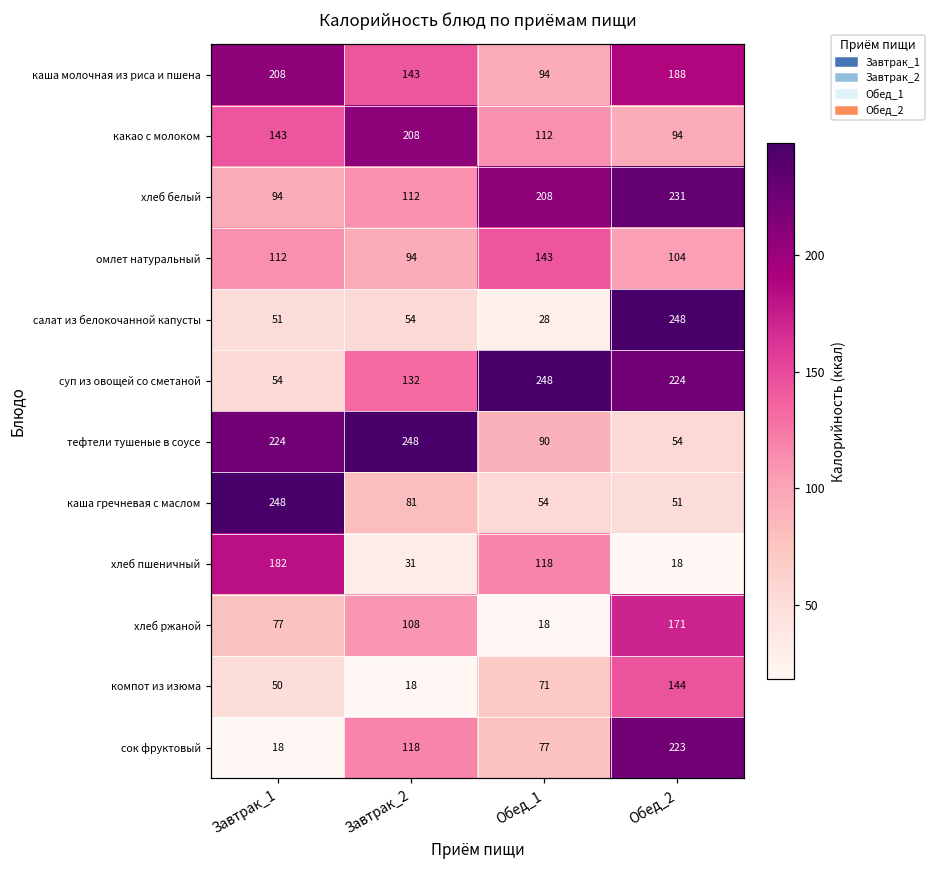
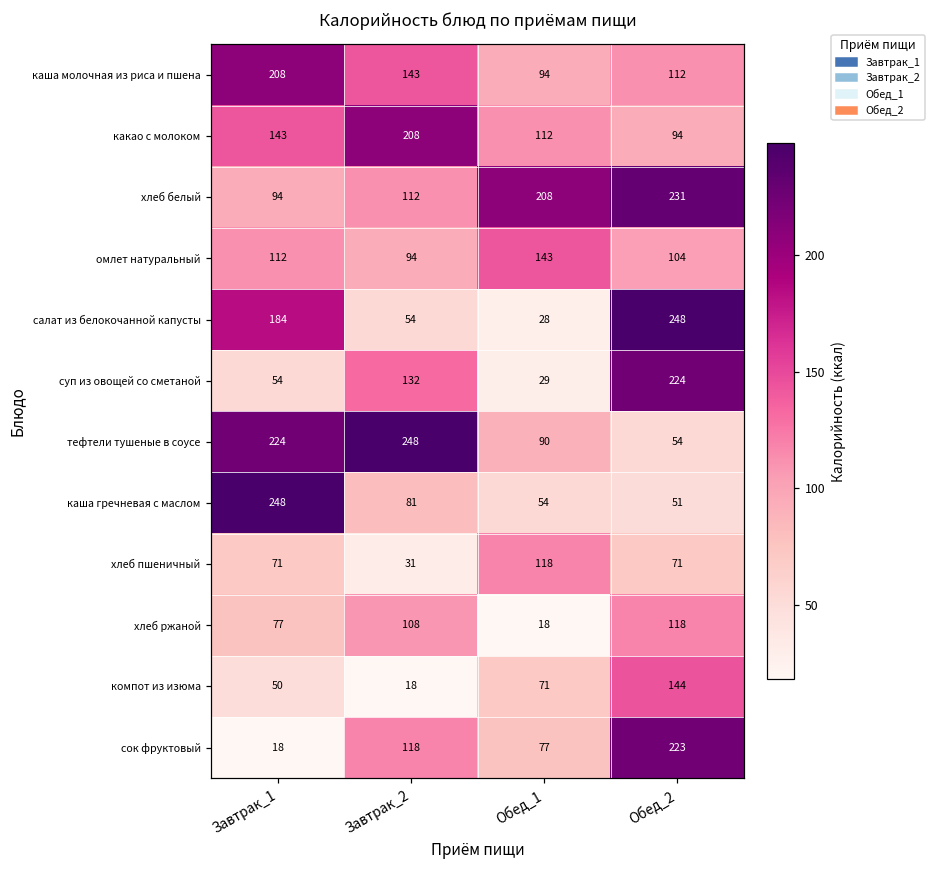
каша молочная из риса и пшена, Обед_2: 188 -> 112
салат из белокочанной капусты, Завтрак_1: 51 -> 184
суп из овощей со сметаной, Обед_1: 248 -> 29
хлеб пшеничный, Завтрак_1: 182 -> 71
хлеб пшеничный, Обед_2: 18 -> 71
хлеб ржаной, Обед_2: 171 -> 118
